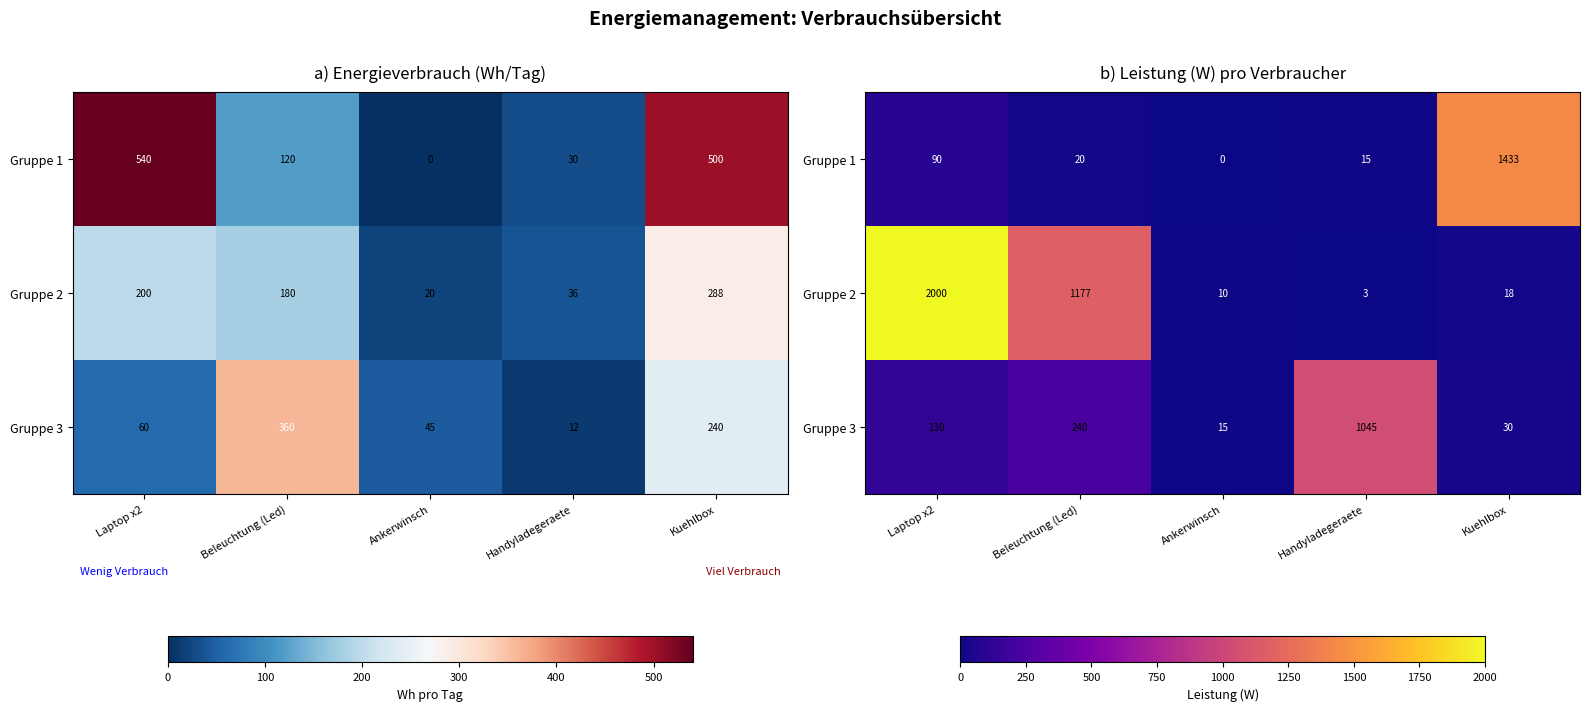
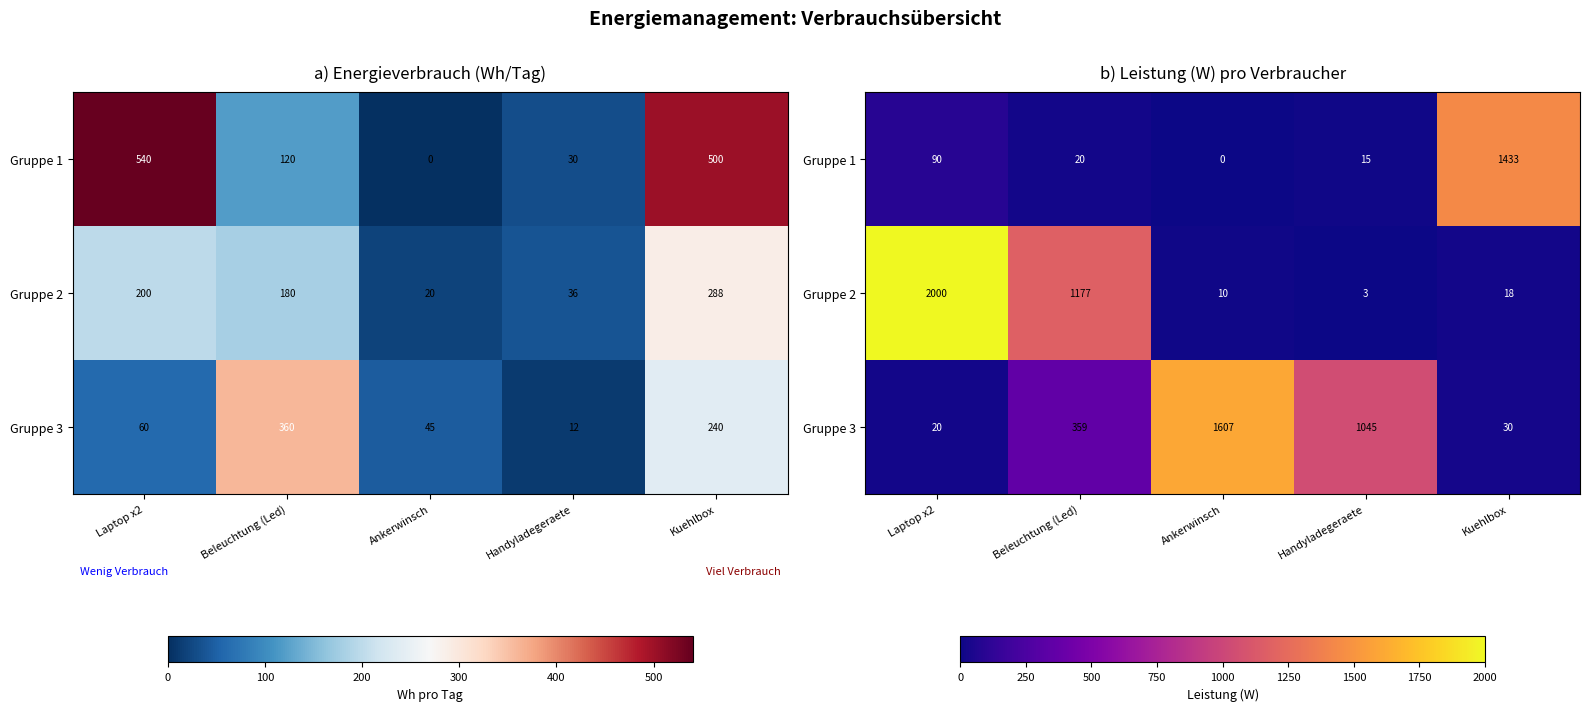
b) Leistung (W) pro Verbraucher, Gruppe 3, Laptop x2: 130 -> 20
b) Leistung (W) pro Verbraucher, Gruppe 3, Beleuchtung (Led): 240 -> 359
b) Leistung (W) pro Verbraucher, Gruppe 3, Ankerwinsch: 15 -> 1607
